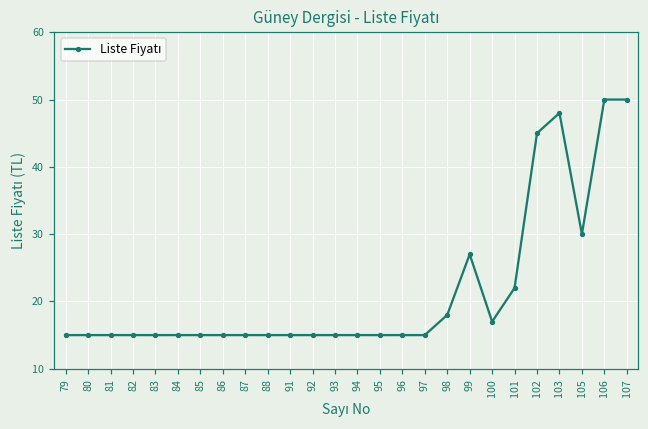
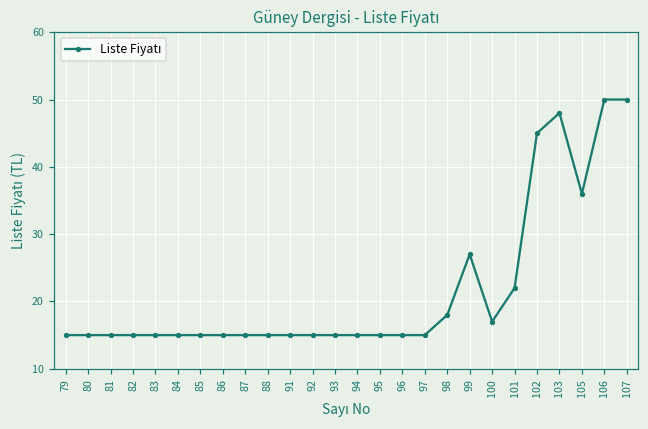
105: 30 -> 36
